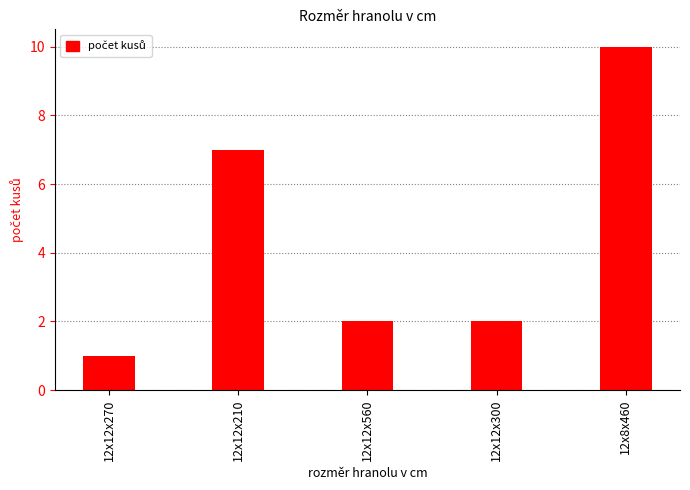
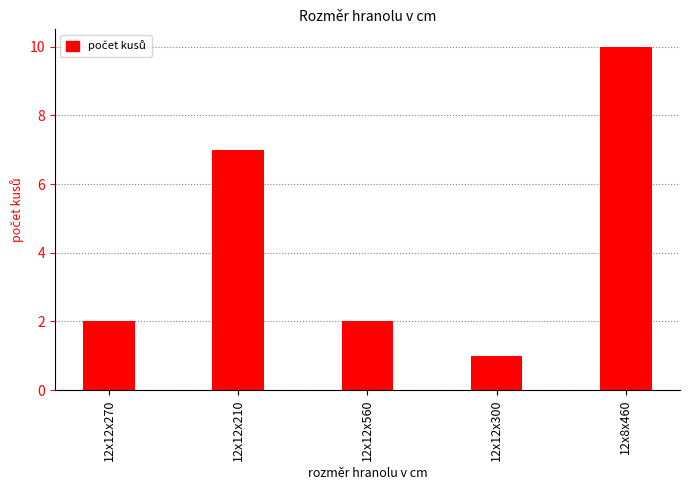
12x12x270: 1 -> 2
12x12x300: 2 -> 1
